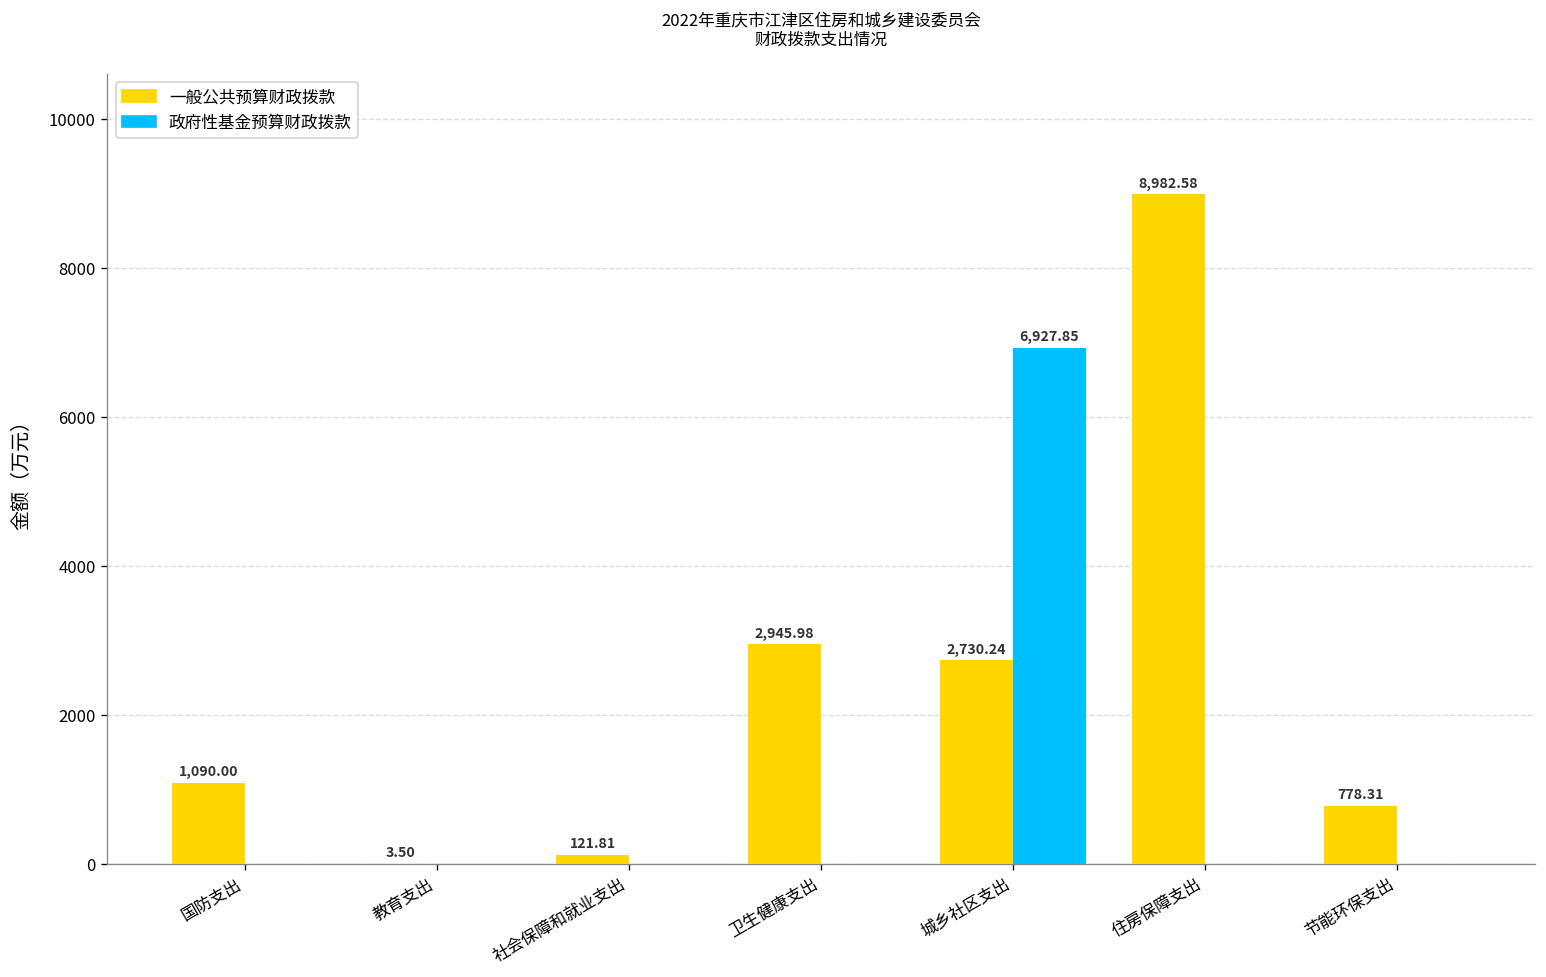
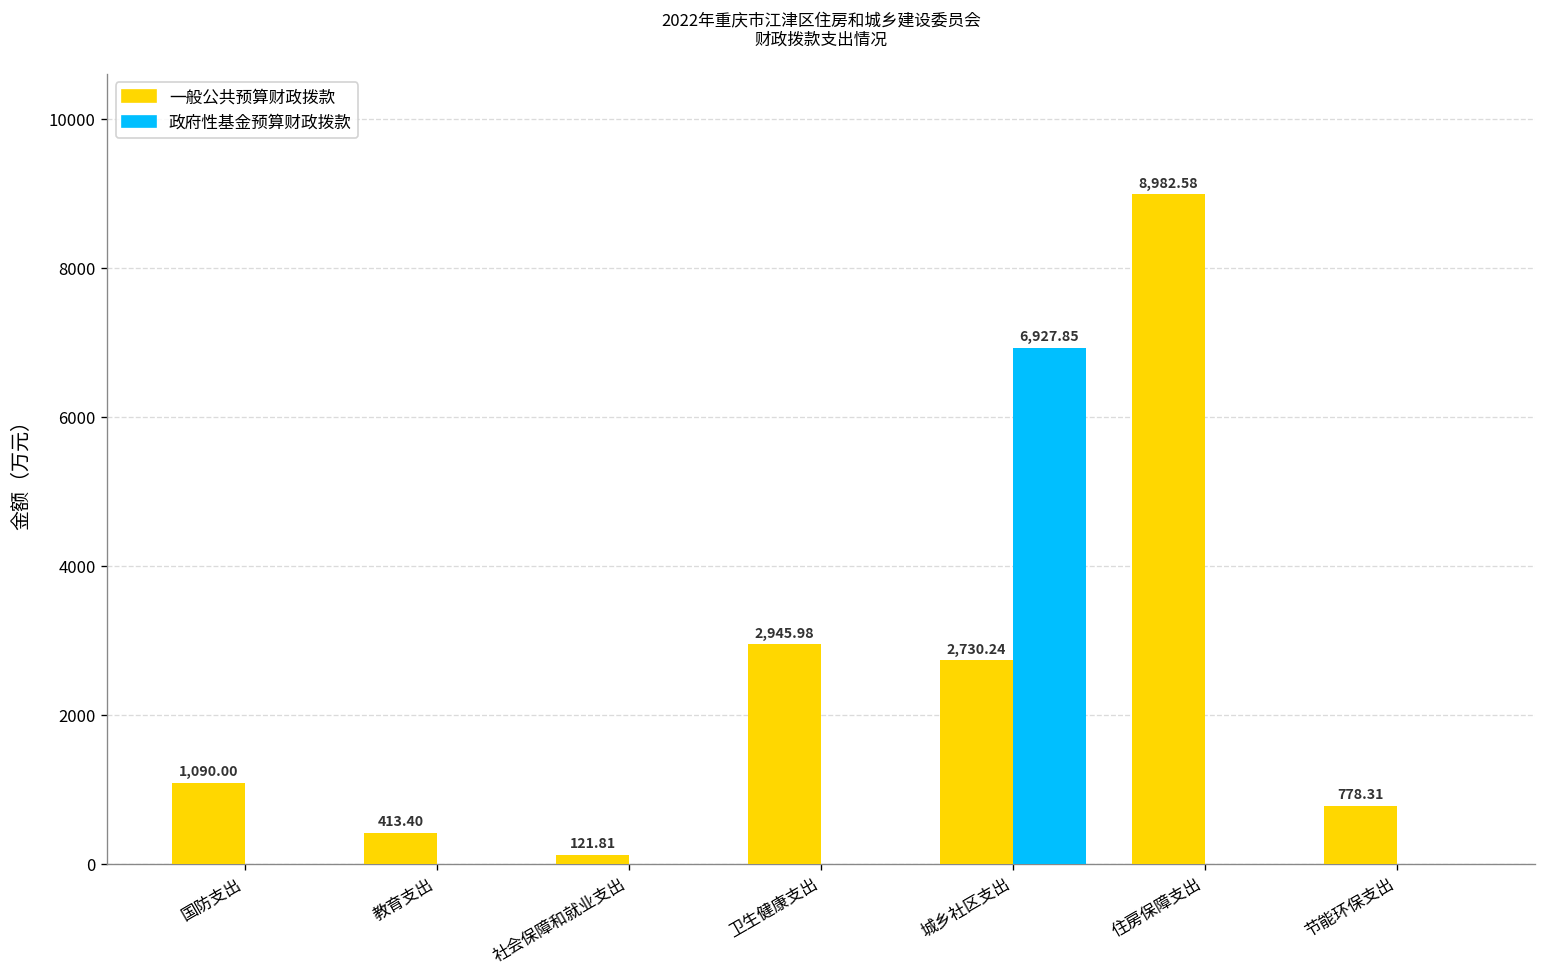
一般公共预算财政拨款, 教育支出: 3.50 -> 413.40
